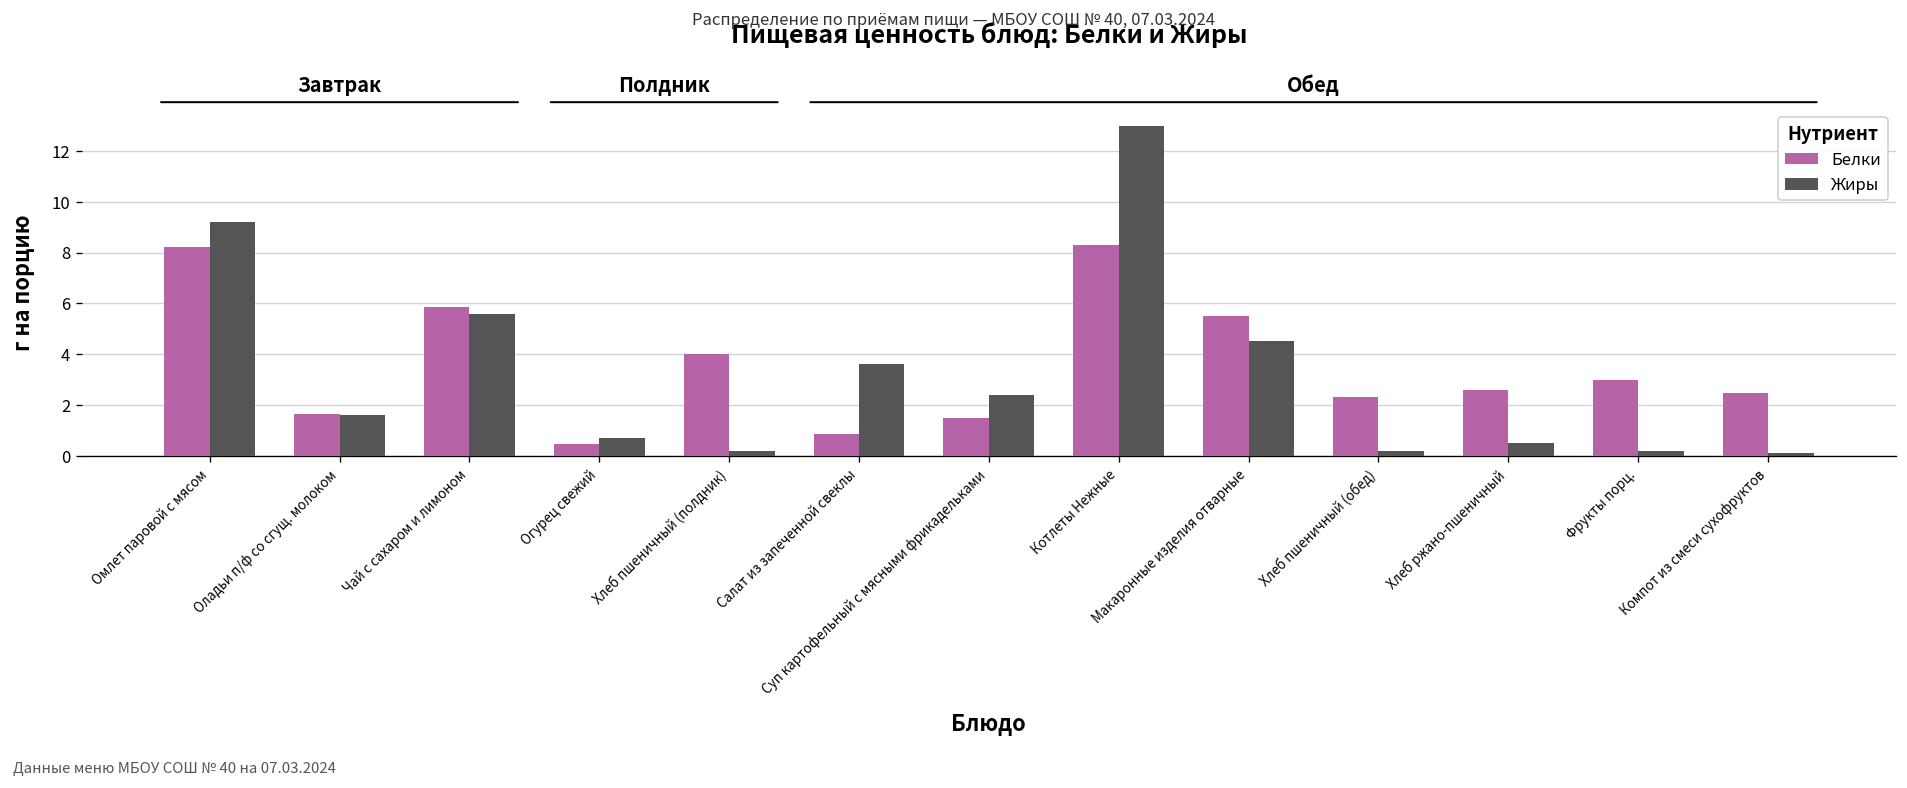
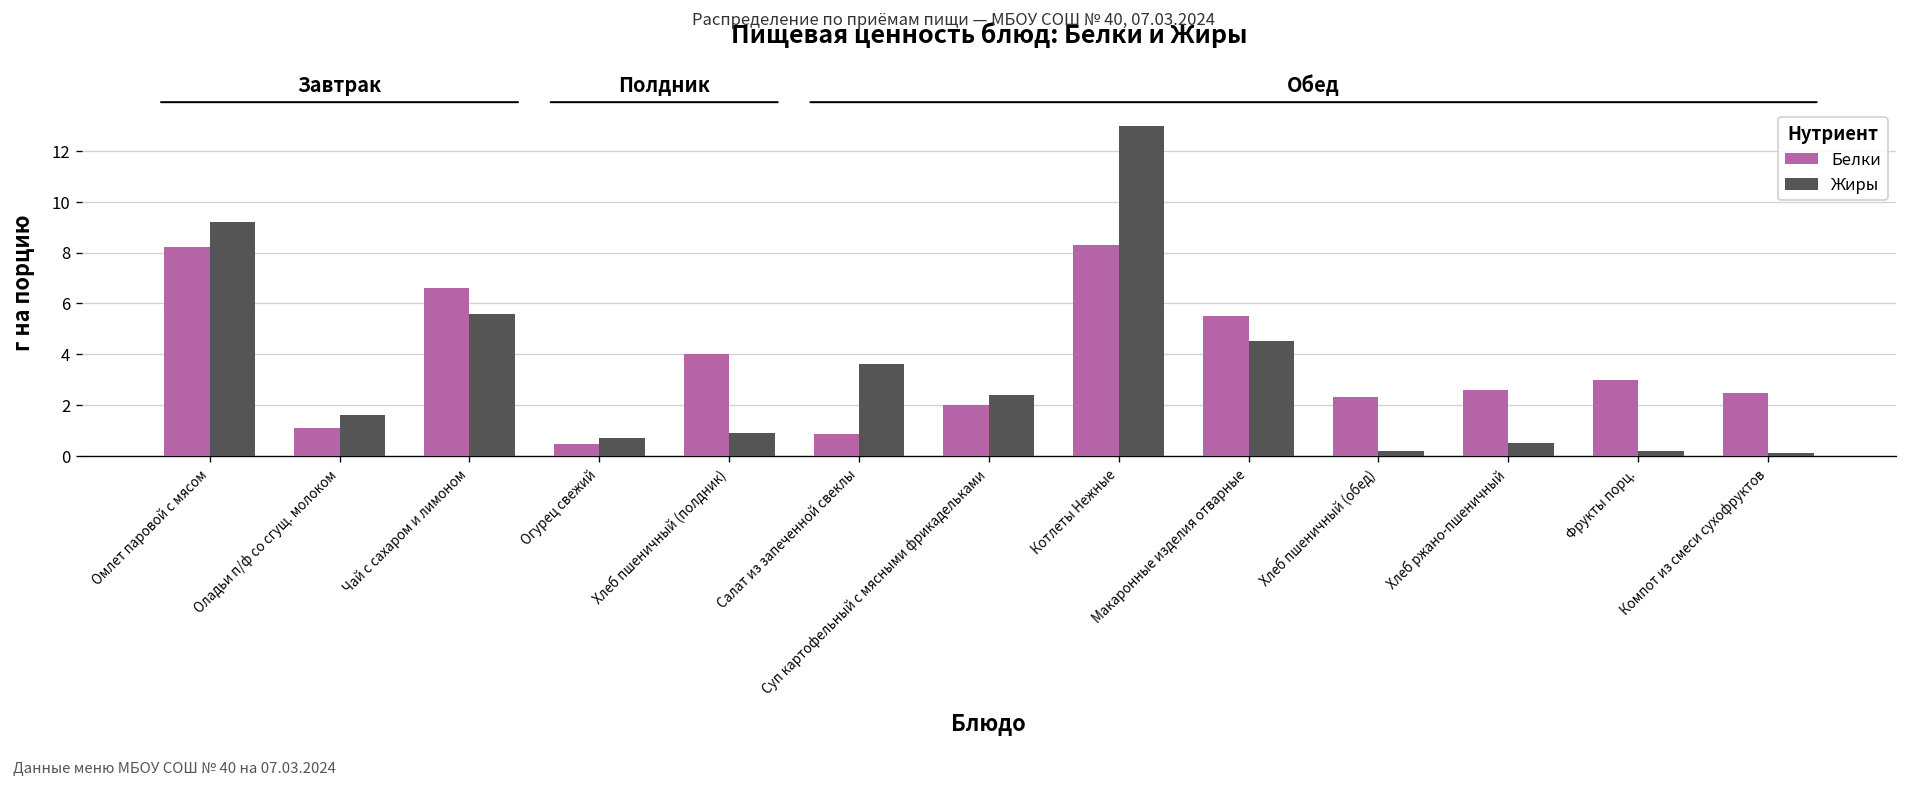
Белки, Оладьи п/ф со сгущ. молоком: 1.7 -> 1.1
Белки, Чай с сахаром и лимоном: 5.9 -> 6.6
Жиры, Хлеб пшеничный (полдник): 0.2 -> 0.9
Белки, Суп картофельный с мясными фрикадельками: 1.5 -> 2.0
